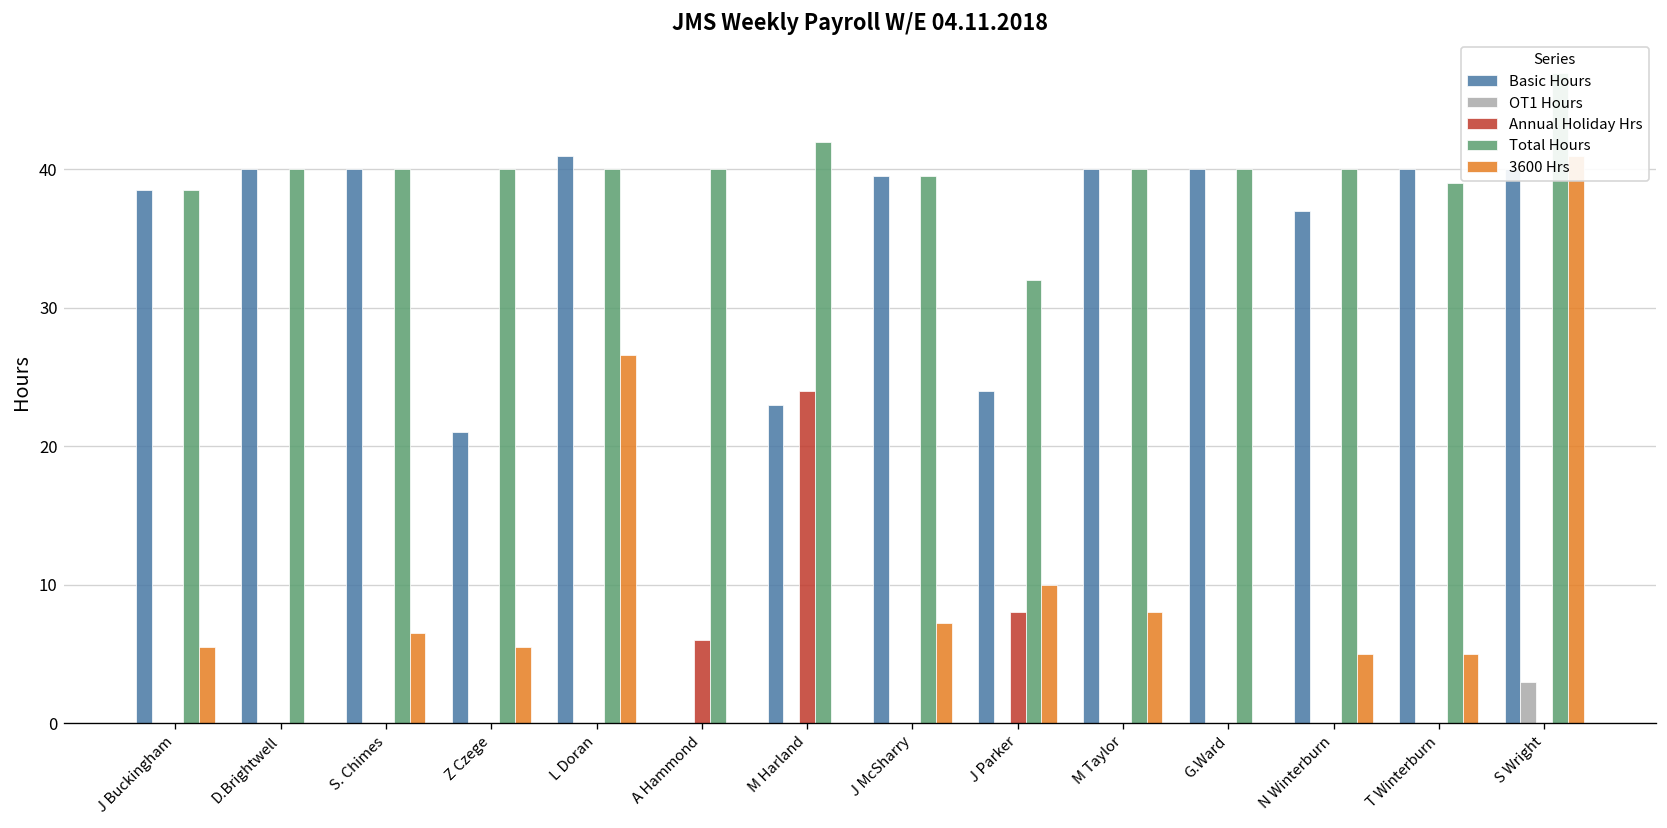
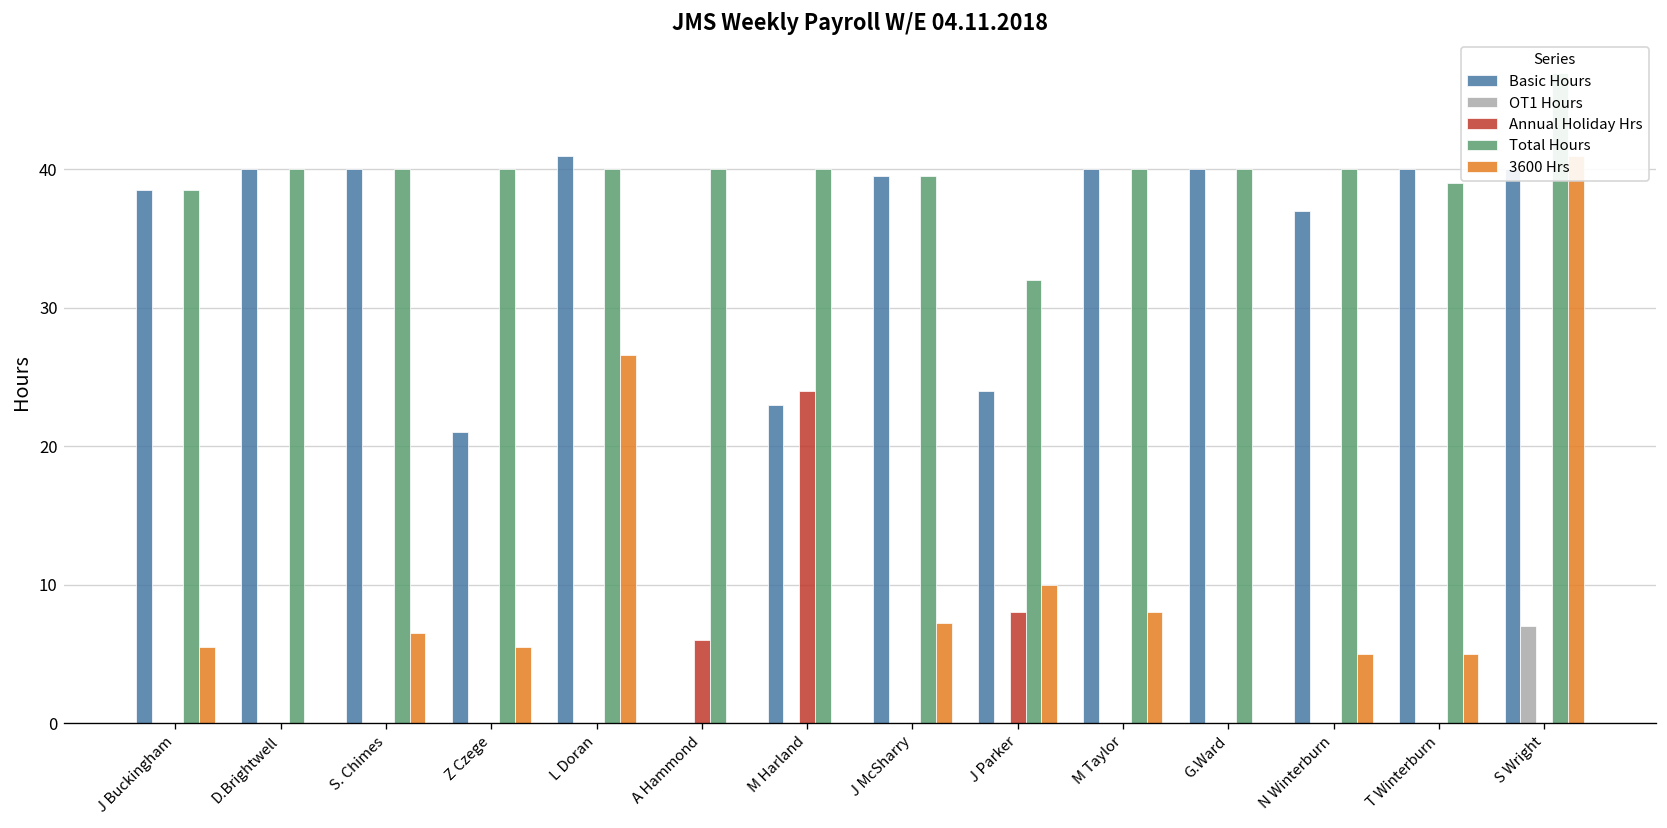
Total Hours, M Harland: 42 -> 40
OT1 Hours, S Wright: 3 -> 7
